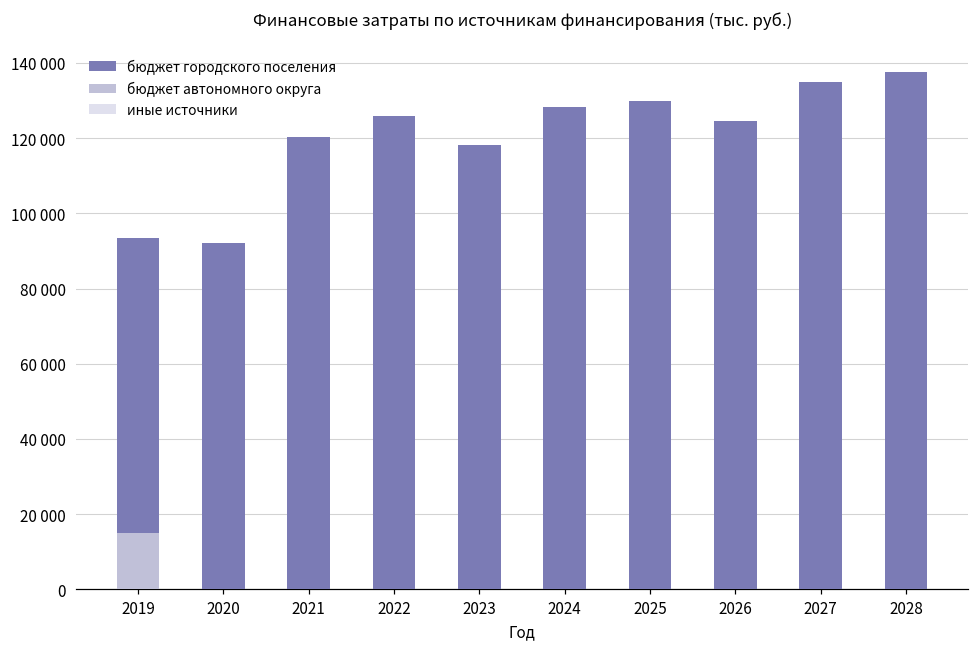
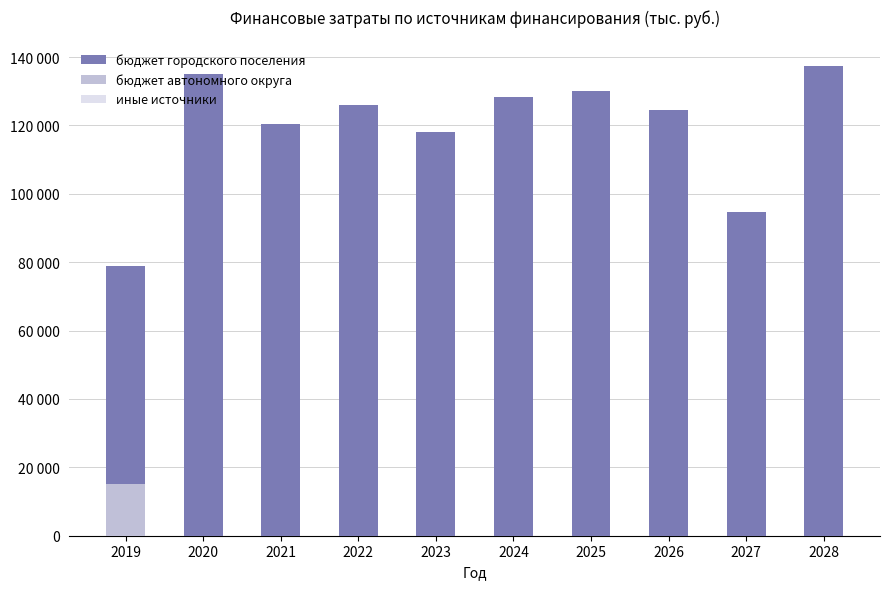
бюджет городского поселения, 2019: 93000 -> 79000
бюджет городского поселения, 2020: 92000 -> 135000
бюджет городского поселения, 2027: 135000 -> 95000
